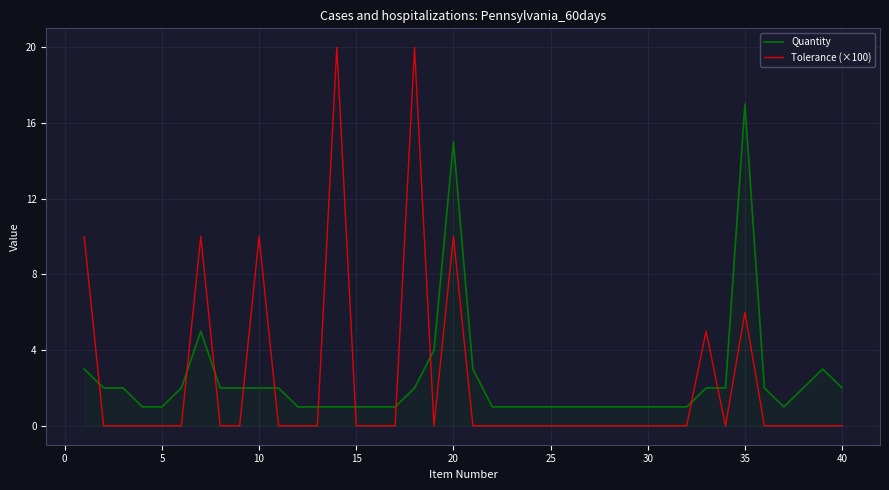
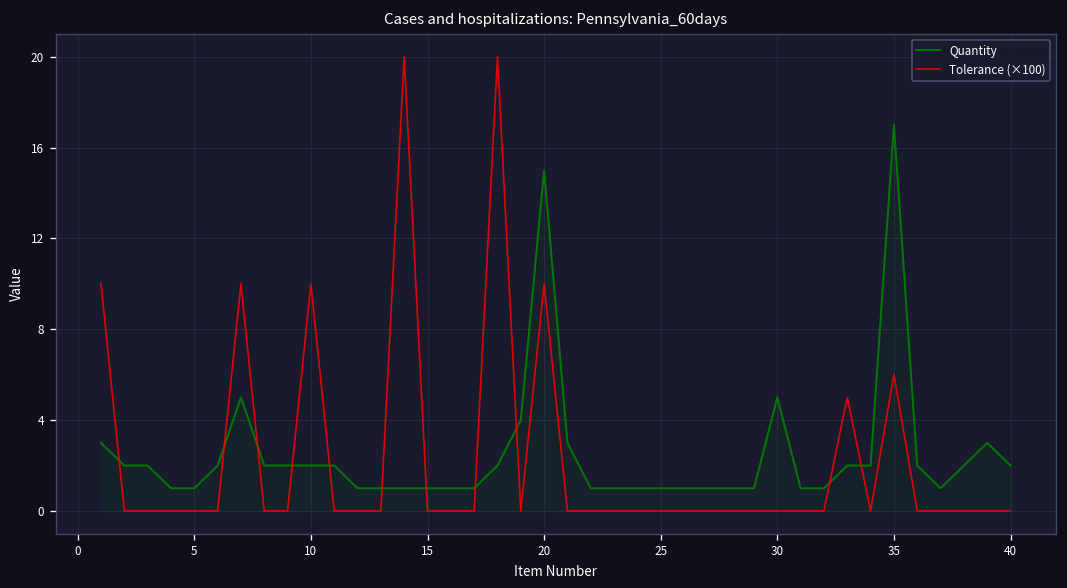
Quantity, 30: 1 -> 5
